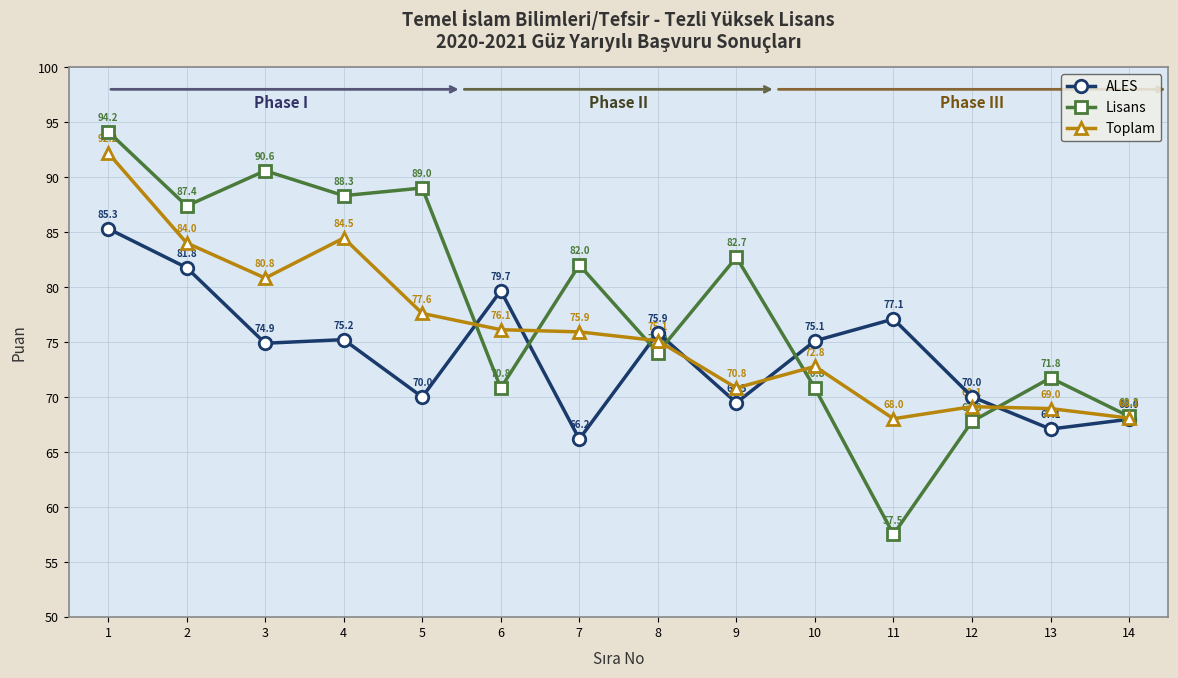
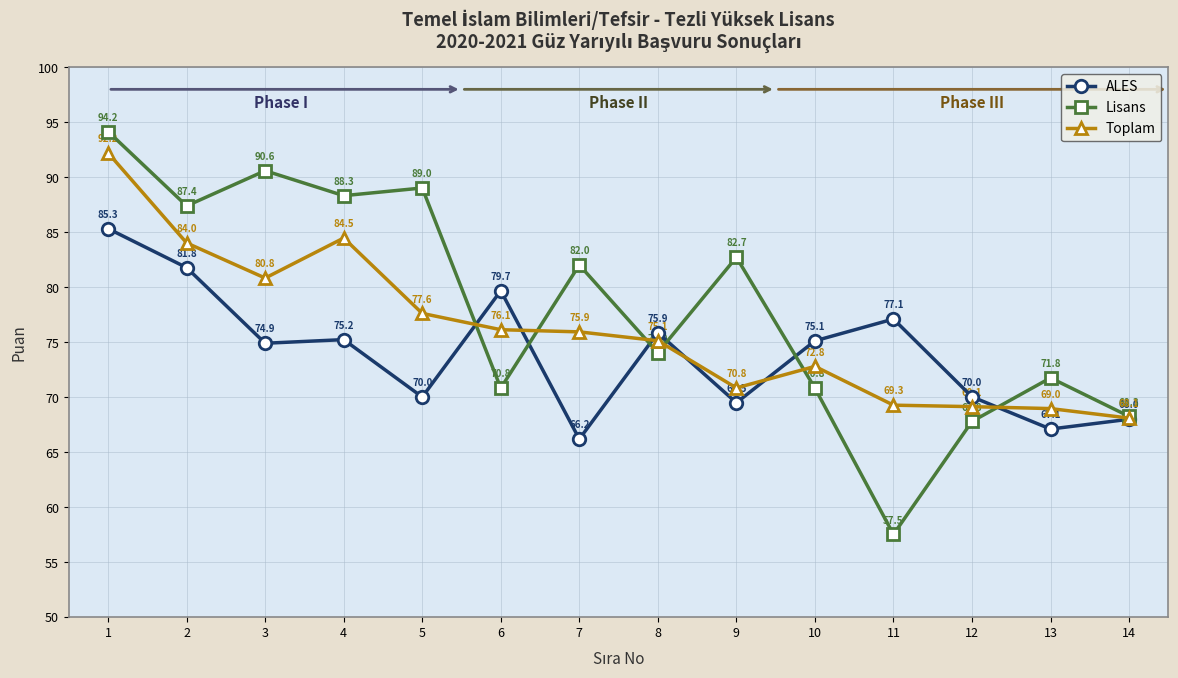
Toplam, 11: 68.0 -> 69.3
